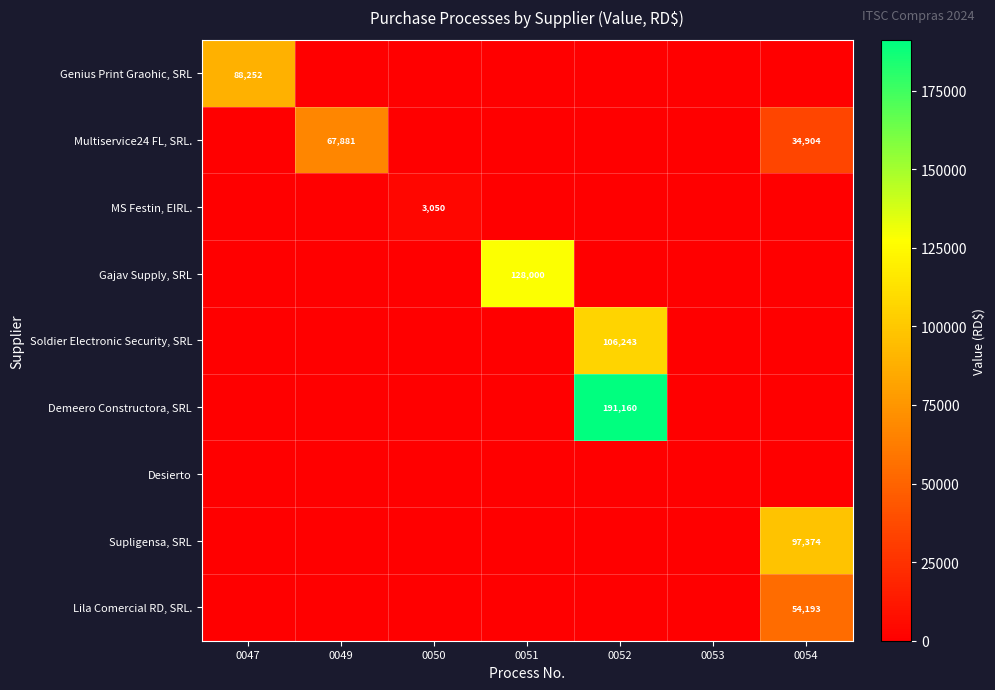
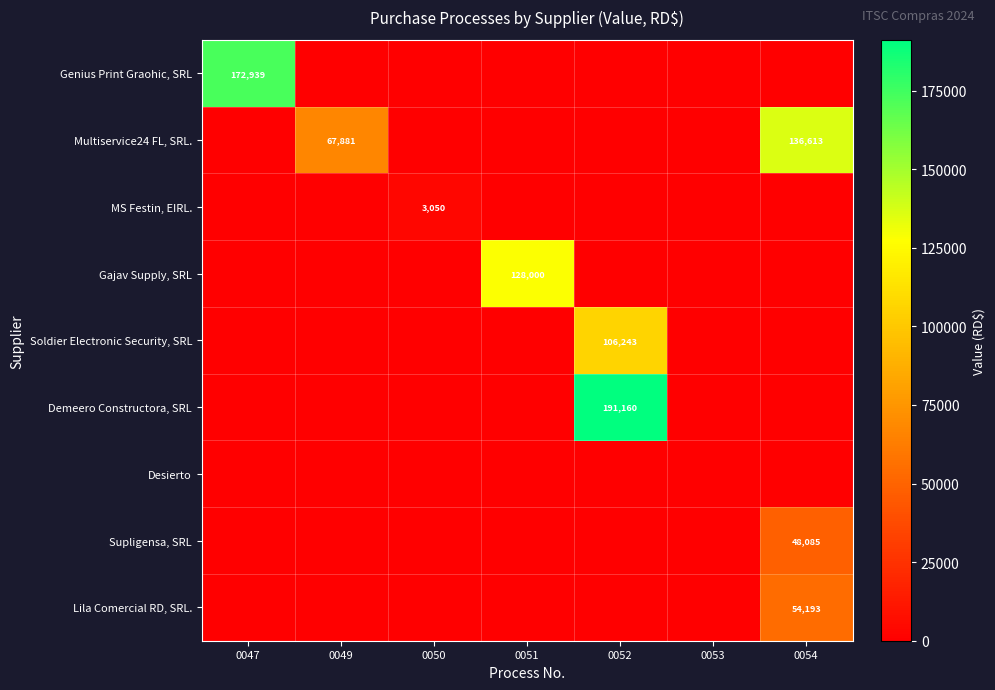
Genius Print Graohic, SRL, 0047: 88,252 -> 172,939
Multiservice24 FL, SRL., 0054: 34,904 -> 136,613
Supligensa, SRL, 0054: 97,374 -> 48,085
